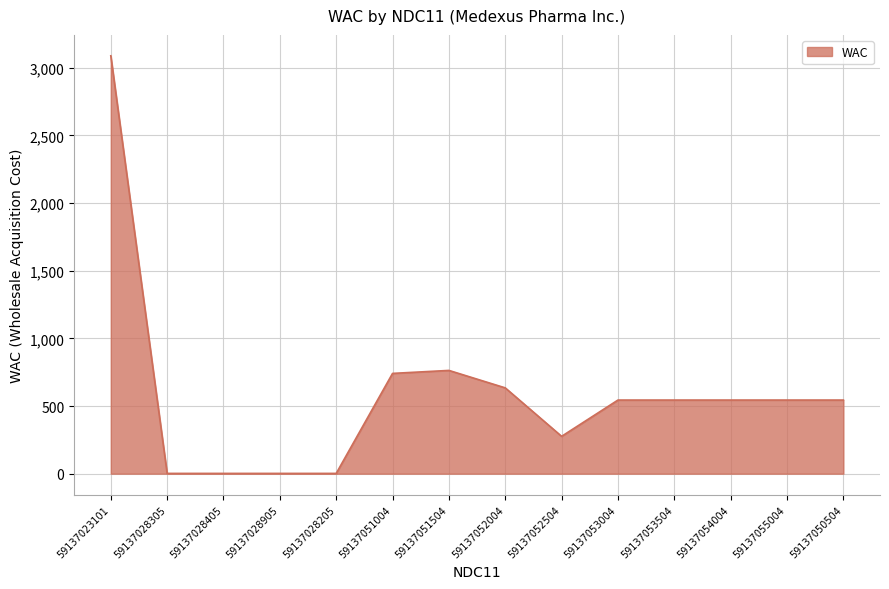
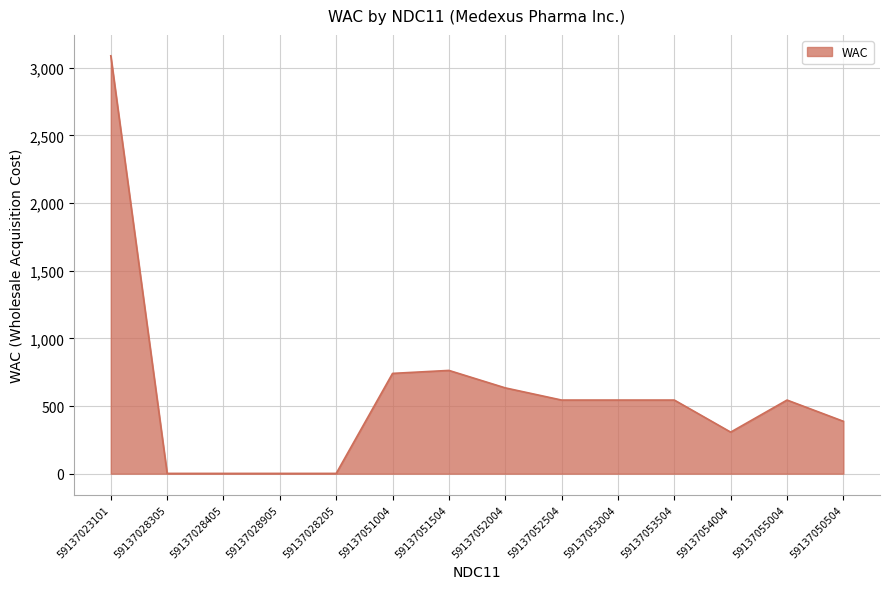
59137052504: 280 -> 540
59137054004: 540 -> 310
59137050504: 540 -> 390
